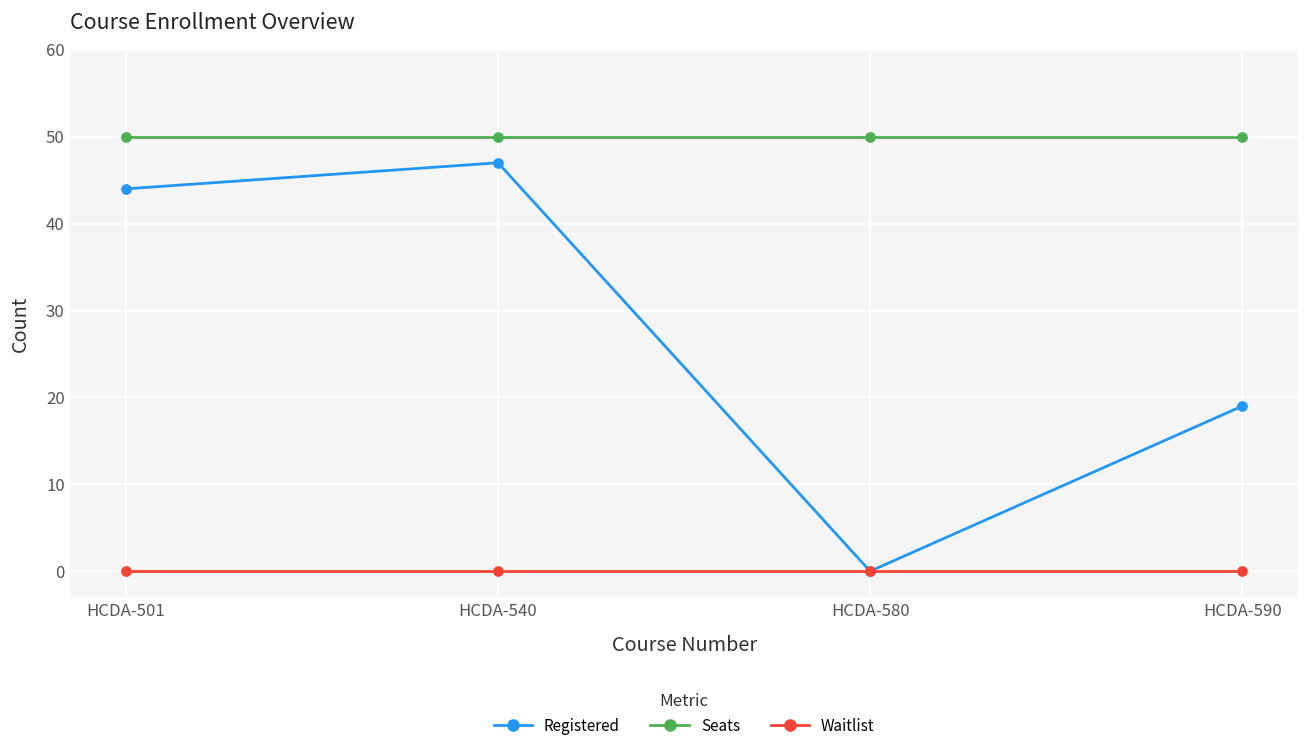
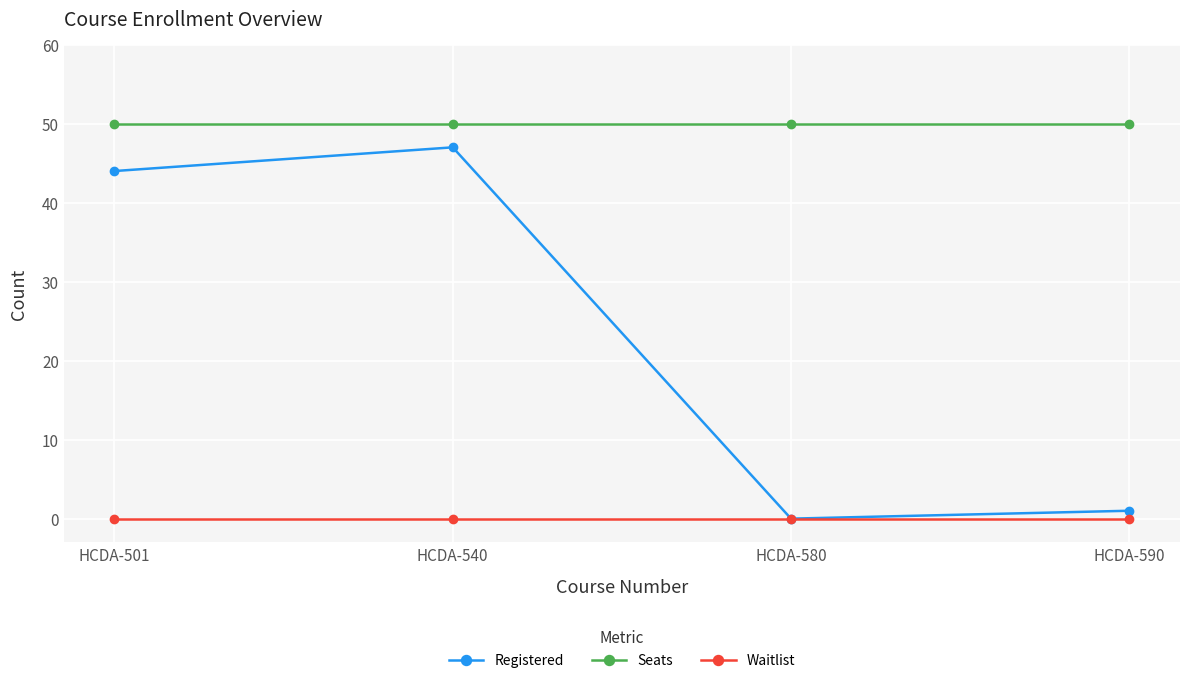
Registered, HCDA-590: 19 -> 1
